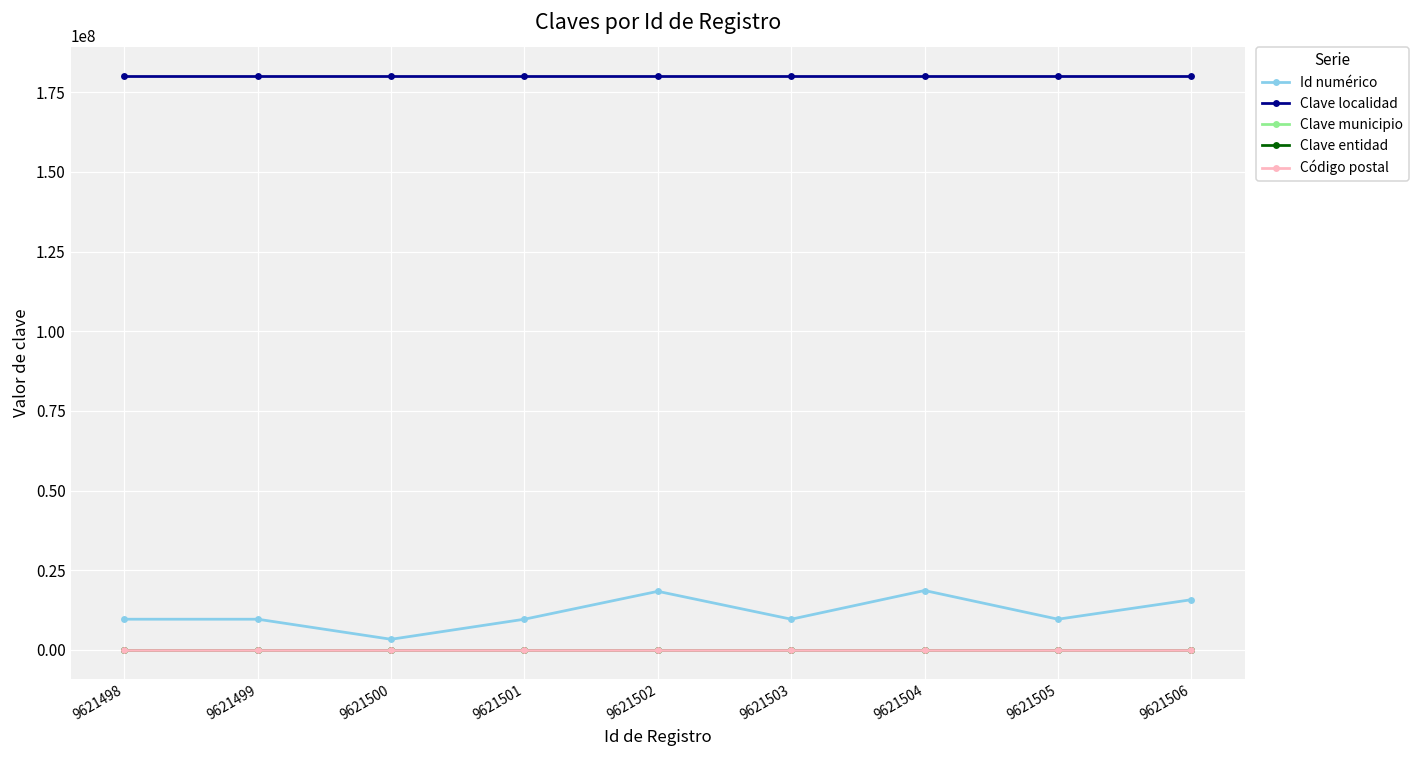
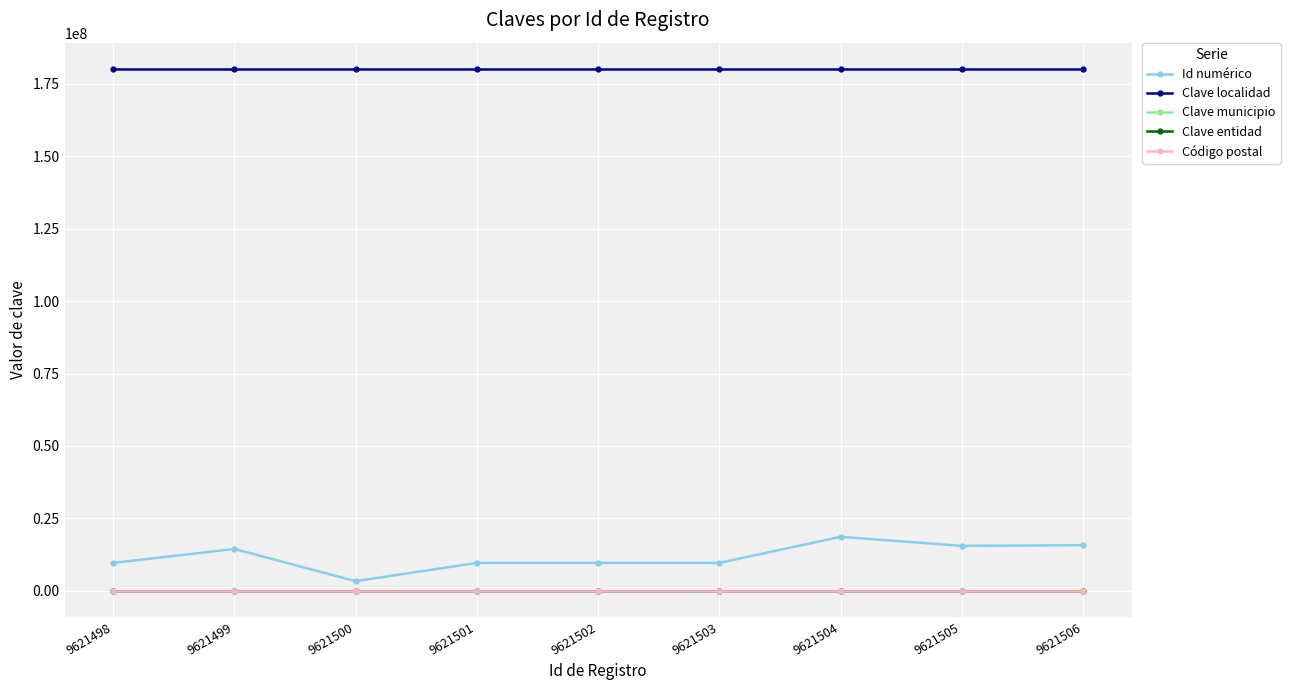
Id numérico, 9621499: 10000000 -> 14000000
Id numérico, 9621502: 18000000 -> 10000000
Id numérico, 9621505: 10000000 -> 16000000
